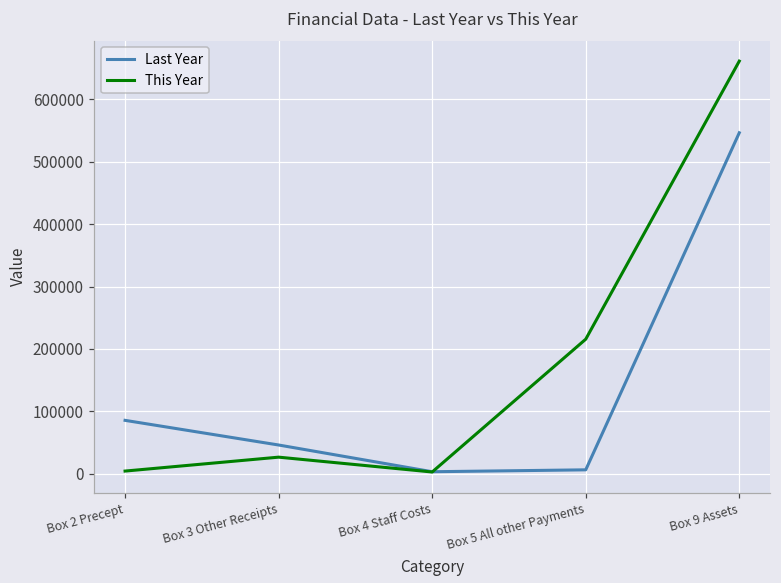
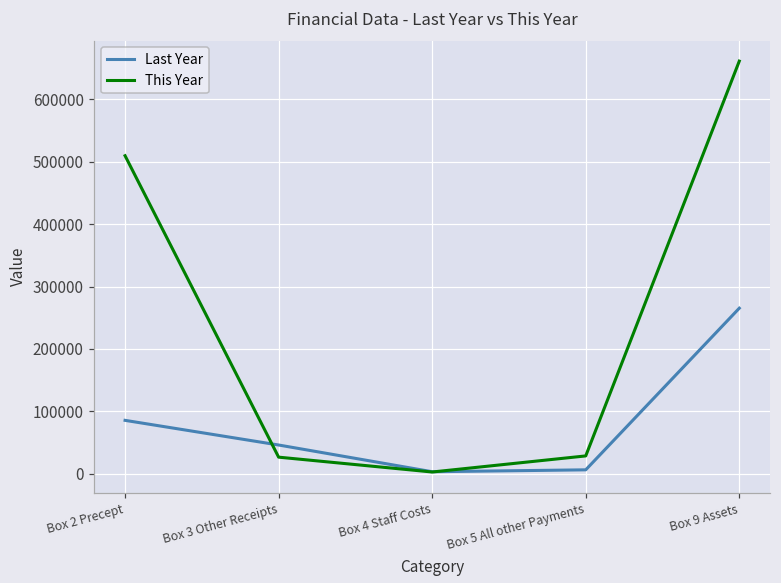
This Year, Box 2 Precept: 0 -> 510000
This Year, Box 5 All other Payments: 220000 -> 30000
Last Year, Box 9 Assets: 550000 -> 270000
